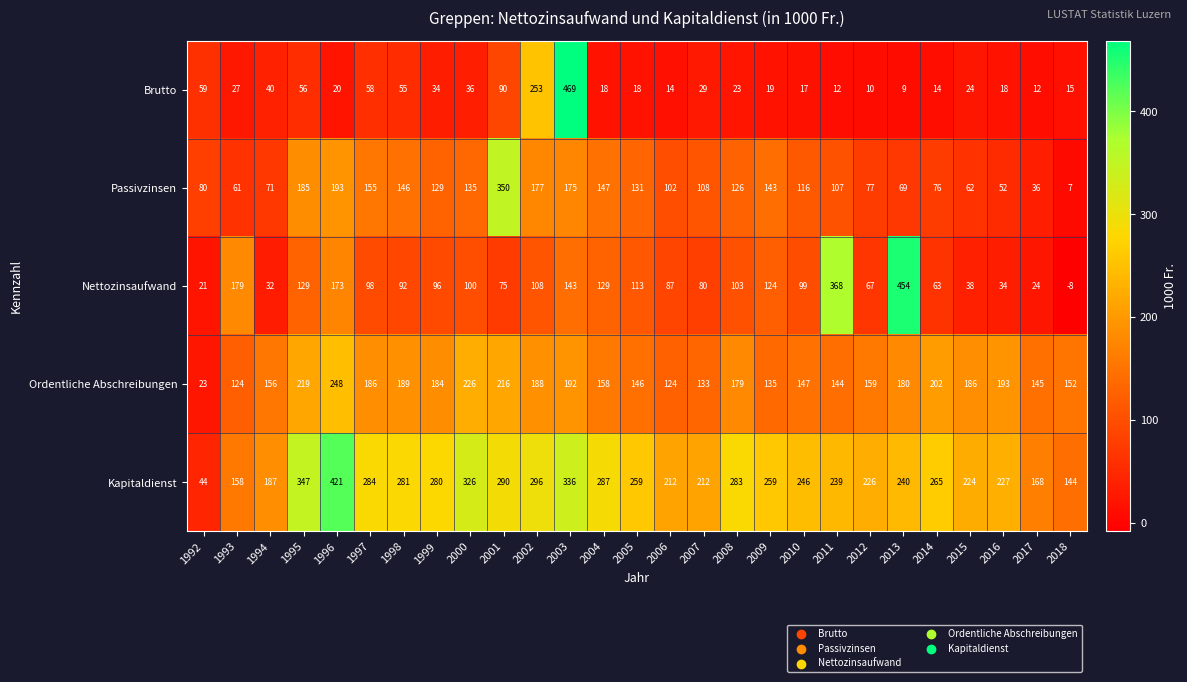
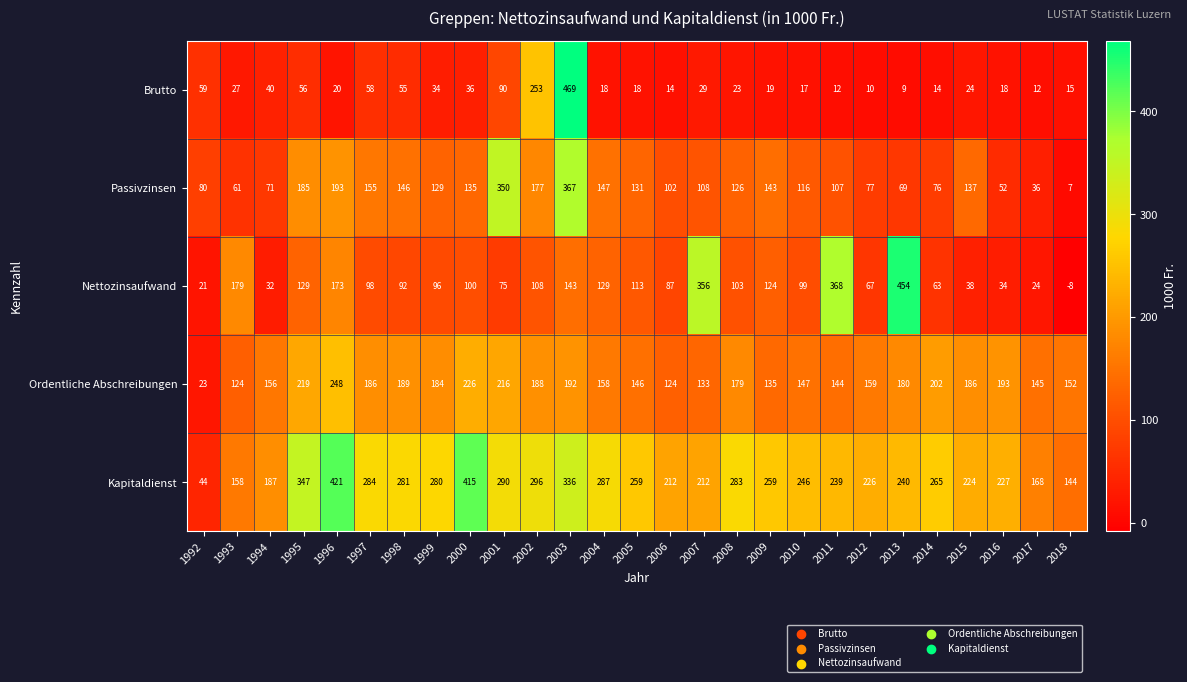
Passivzinsen, 2003: 175 -> 367
Passivzinsen, 2015: 62 -> 137
Nettozinsaufwand, 2007: 80 -> 356
Kapitaldienst, 2000: 326 -> 415
